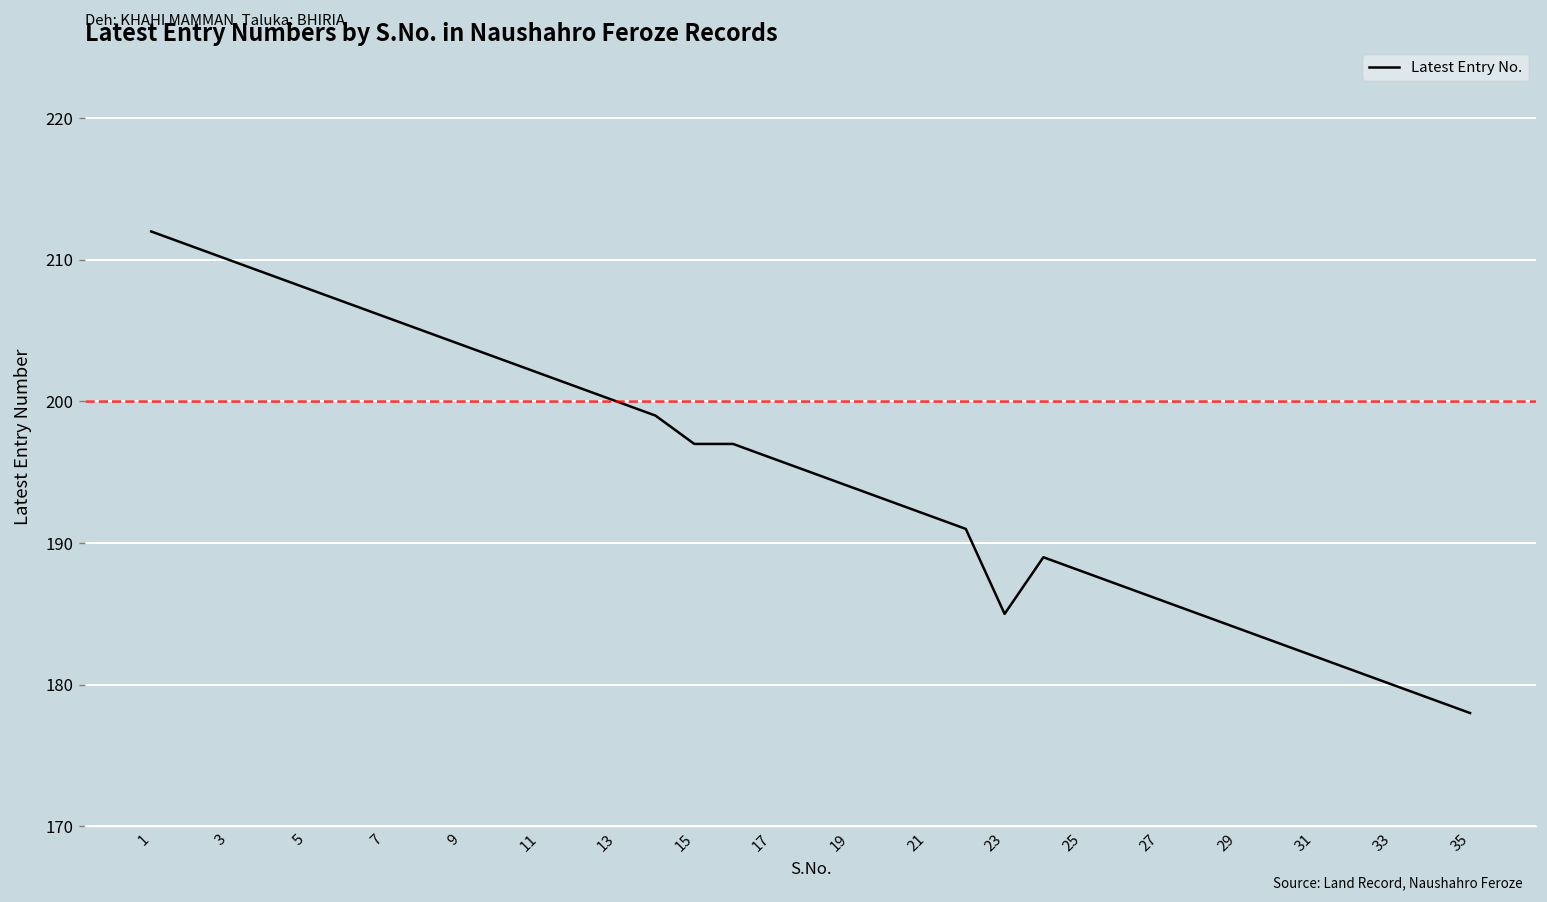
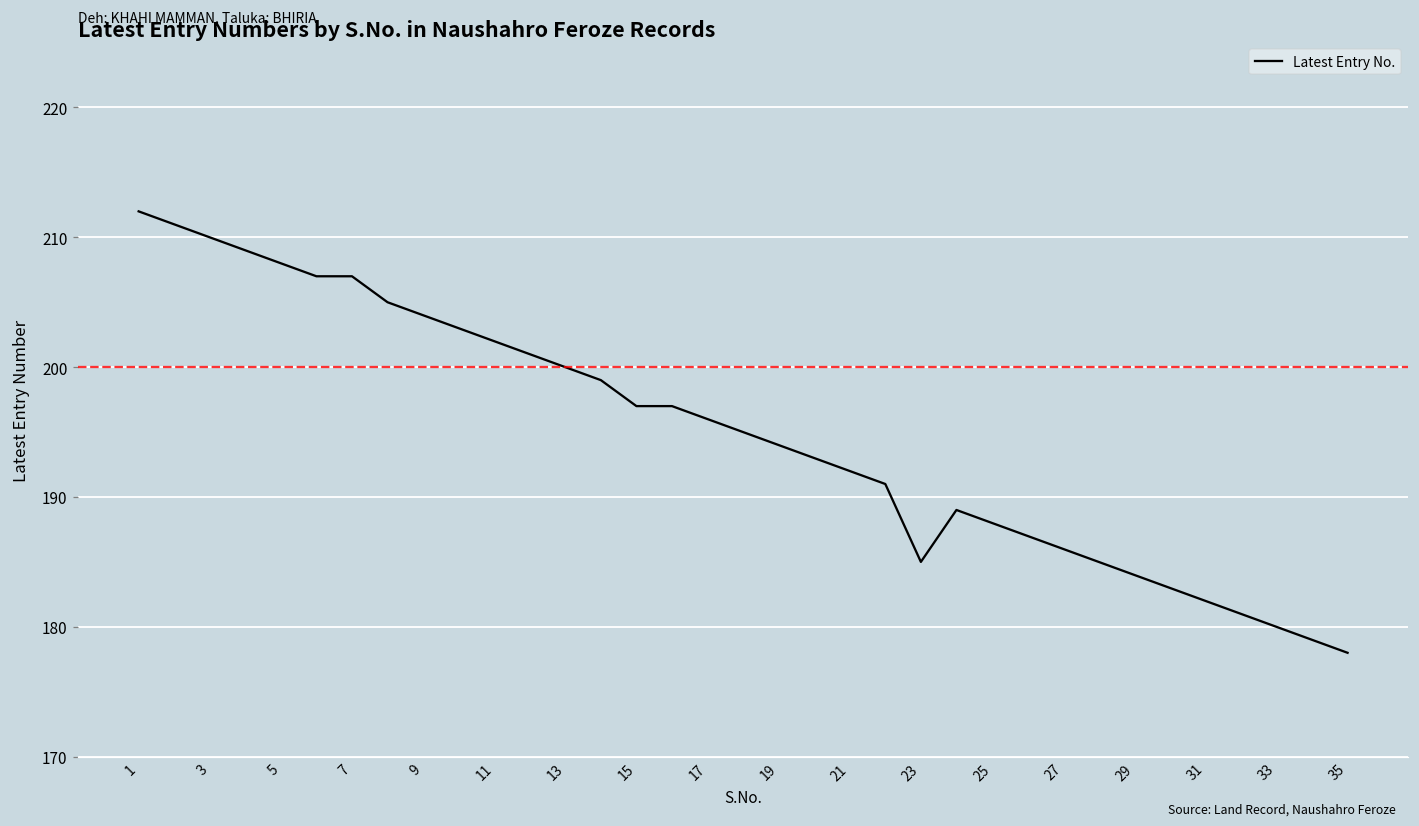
7: 206 -> 207
